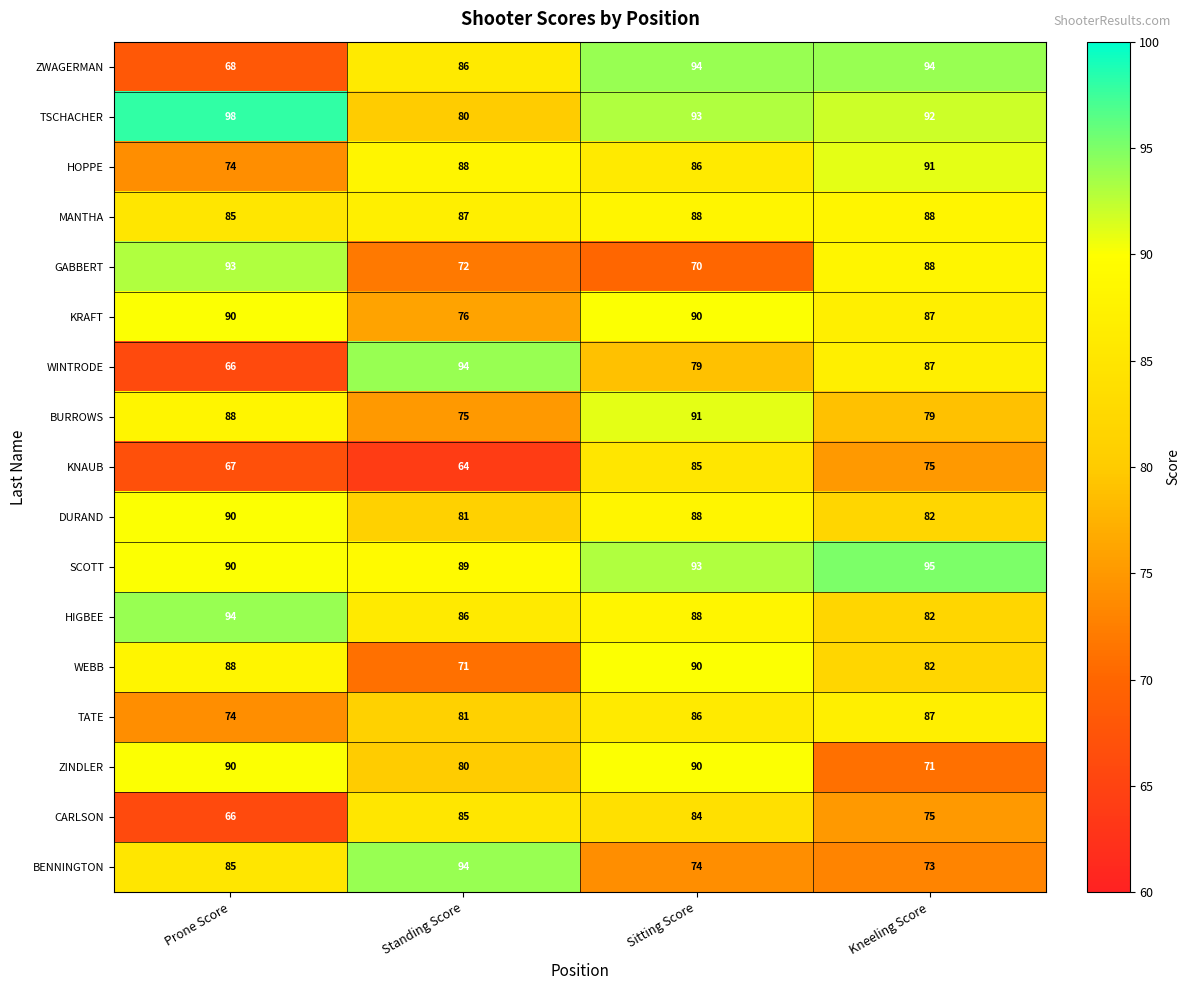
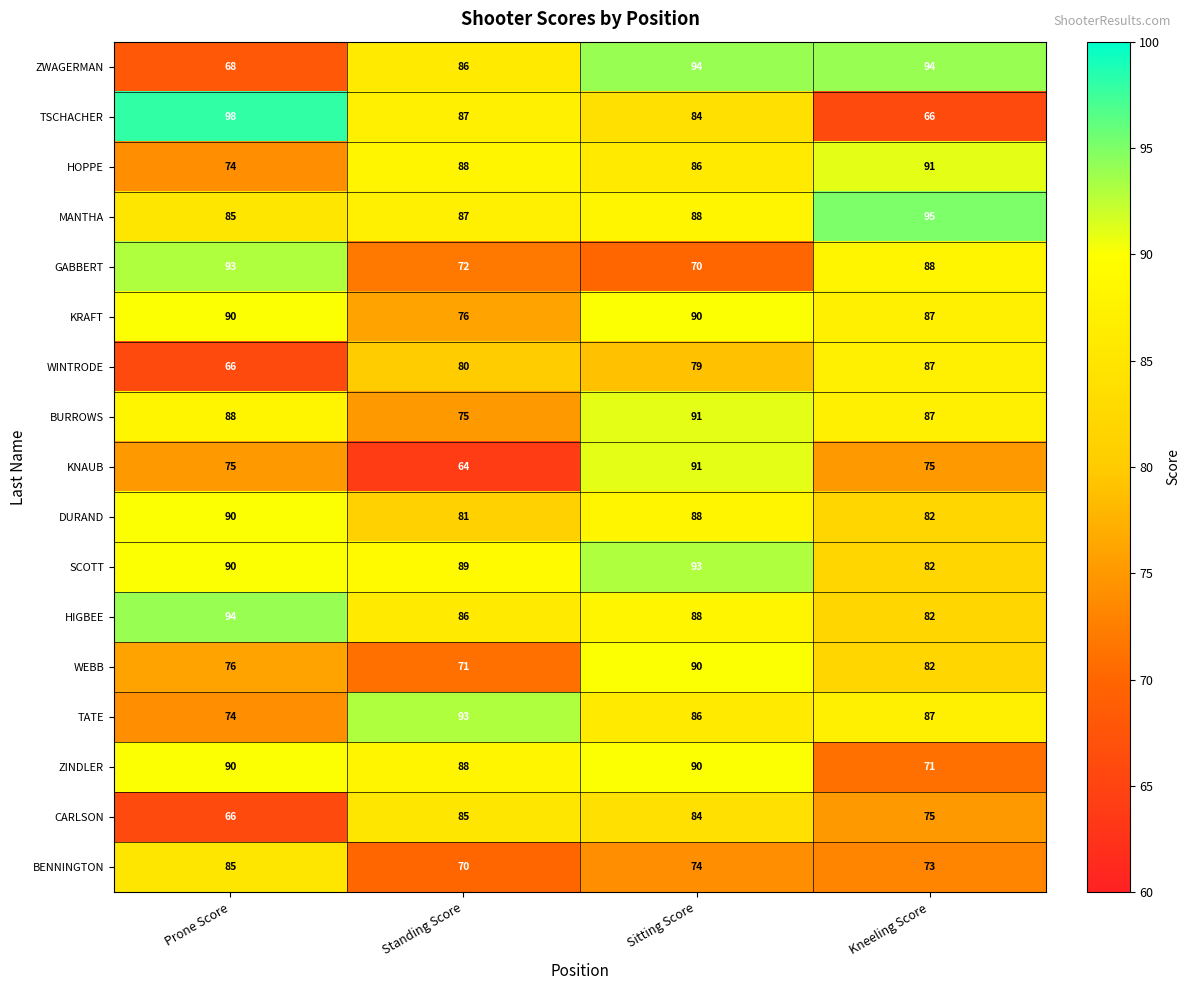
TSCHACHER, Standing Score: 80 -> 87
TSCHACHER, Sitting Score: 93 -> 84
TSCHACHER, Kneeling Score: 92 -> 66
MANTHA, Kneeling Score: 88 -> 95
WINTRODE, Standing Score: 94 -> 80
BURROWS, Kneeling Score: 79 -> 87
KNAUB, Prone Score: 67 -> 75
KNAUB, Sitting Score: 85 -> 91
SCOTT, Kneeling Score: 95 -> 82
WEBB, Prone Score: 88 -> 76
TATE, Standing Score: 81 -> 93
ZINDLER, Standing Score: 80 -> 88
BENNINGTON, Standing Score: 94 -> 70
